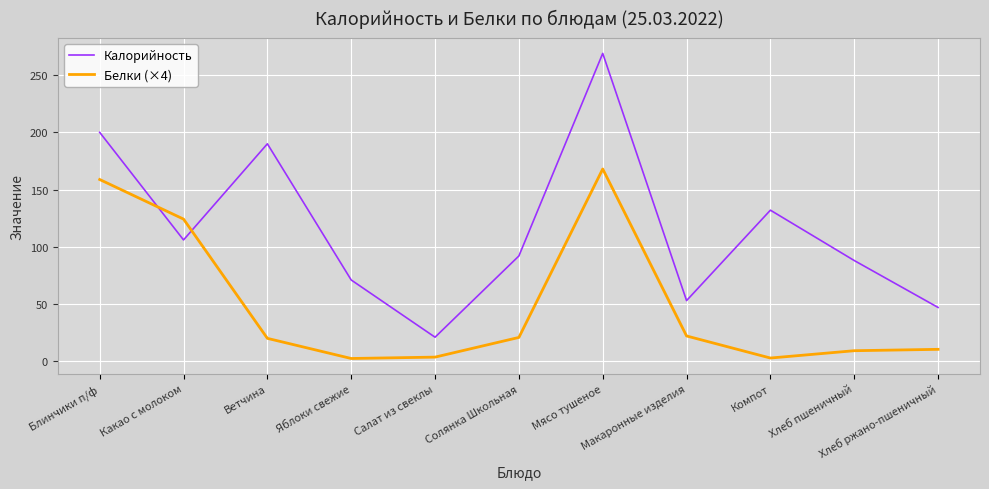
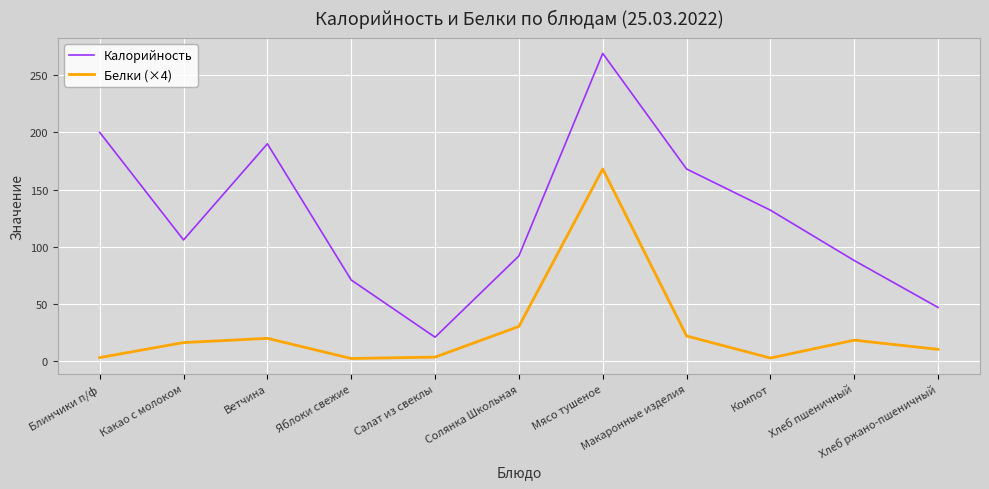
Белки (×4), Блинчики п/ф: 159 -> 3
Белки (×4), Какао с молоком: 124 -> 16
Белки (×4), Солянка Школьная: 21 -> 30
Калорийность, Макаронные изделия: 53 -> 168
Белки (×4), Хлеб пшеничный: 9 -> 18
